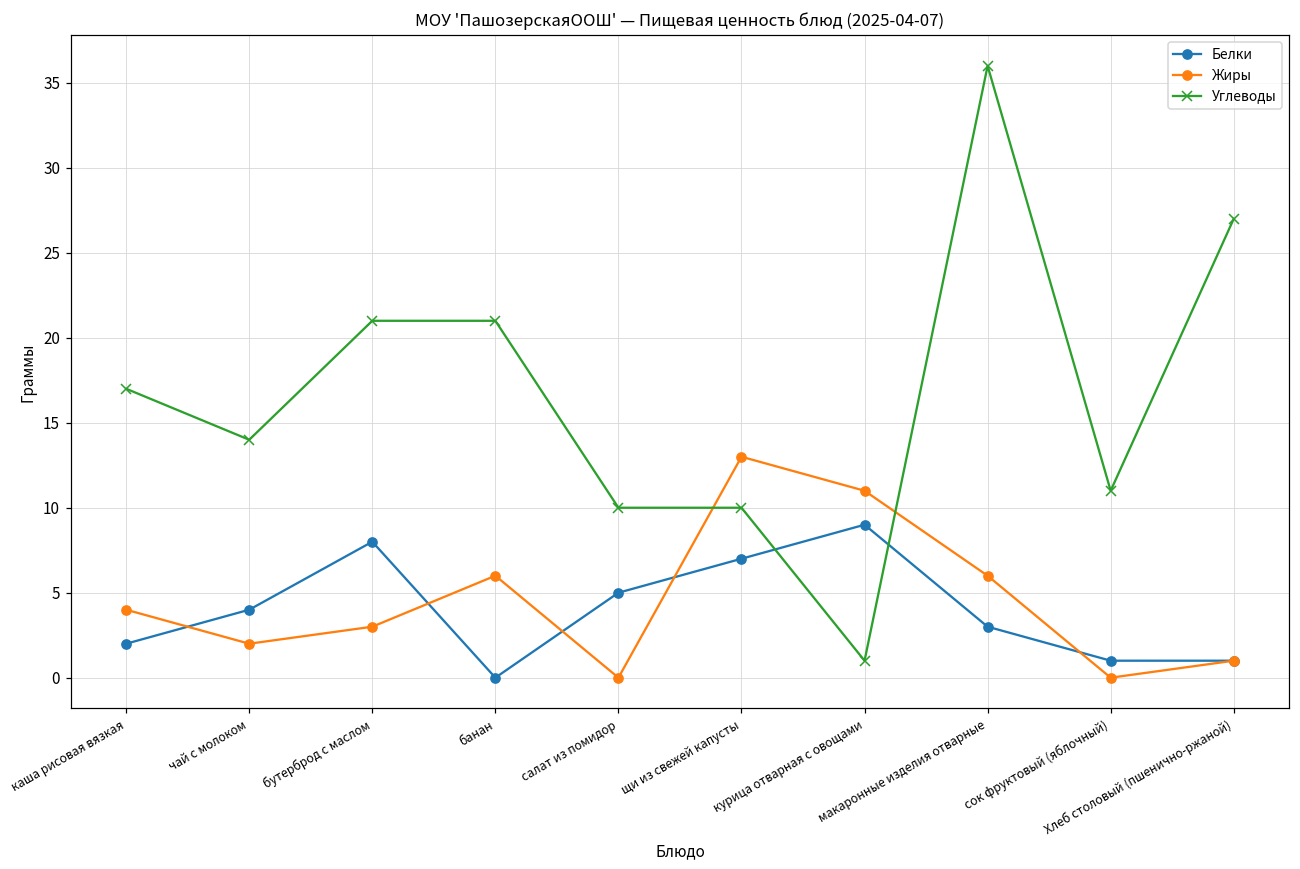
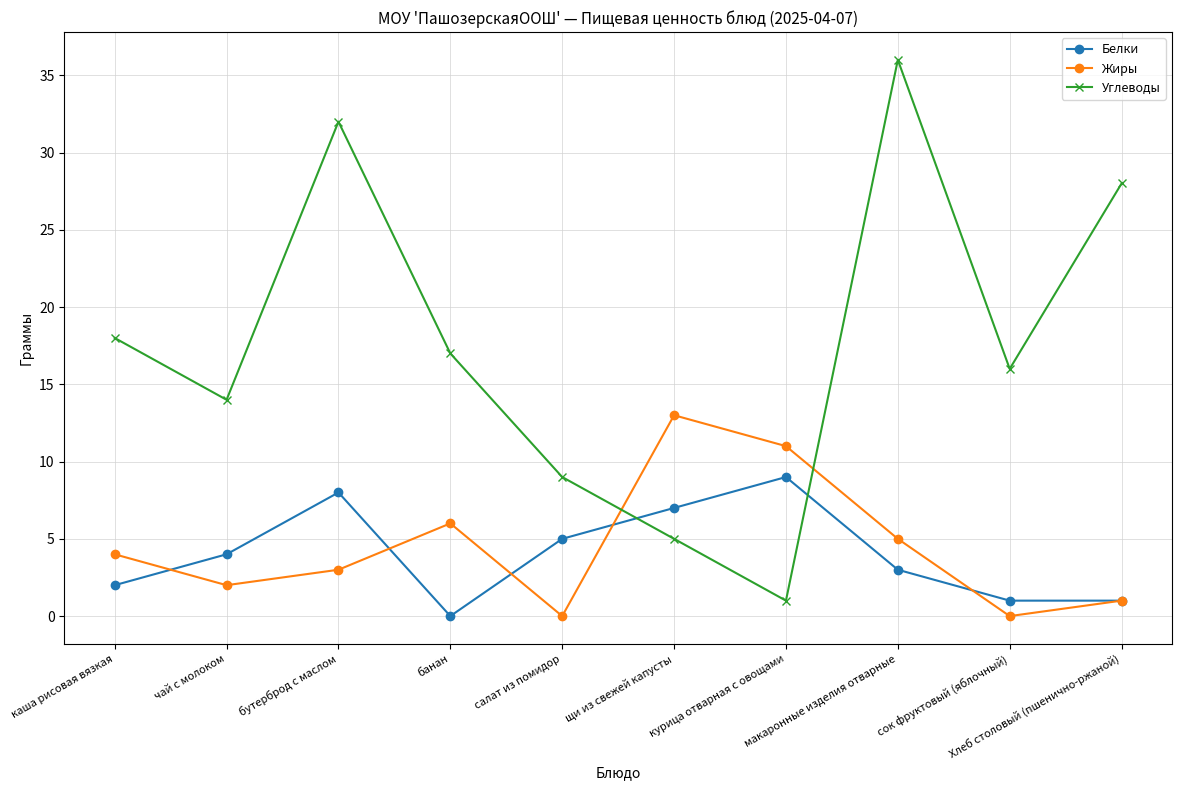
Углеводы, каша рисовая вязкая: 17 -> 18
Углеводы, бутерброд с маслом: 21 -> 32
Углеводы, банан: 21 -> 17
Углеводы, салат из помидор: 10 -> 9
Углеводы, щи из свежей капусты: 10 -> 5
Жиры, макаронные изделия отварные: 6 -> 5
Углеводы, сок фруктовый (яблочный): 11 -> 16
Углеводы, Хлеб столовый (пшенично-ржаной): 27 -> 28
